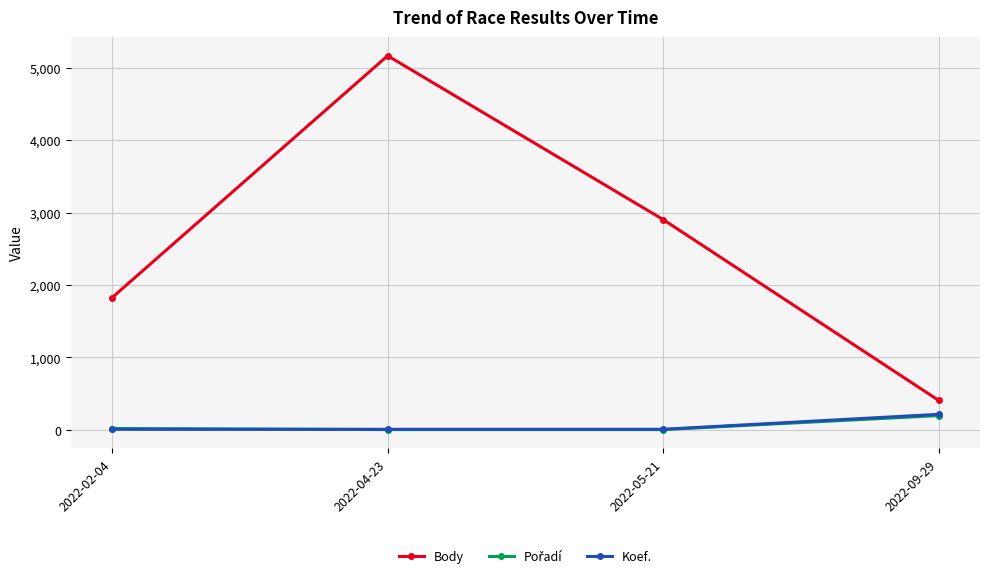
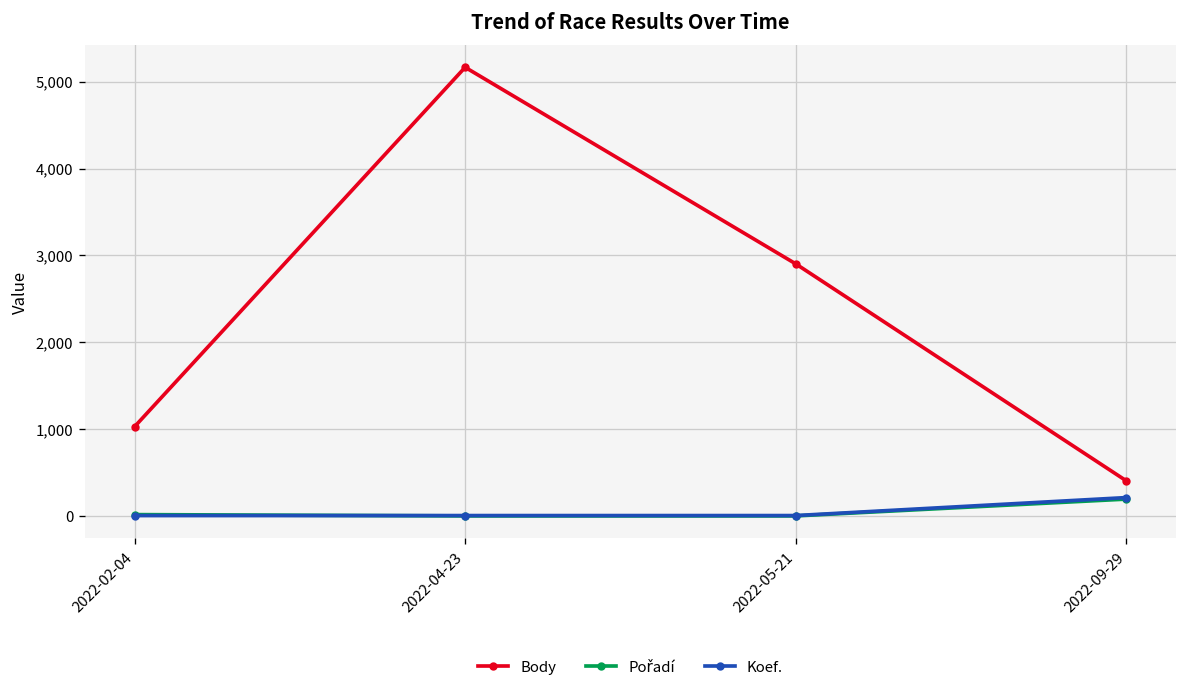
Body, 2022-02-04: 1,800 -> 1,000
